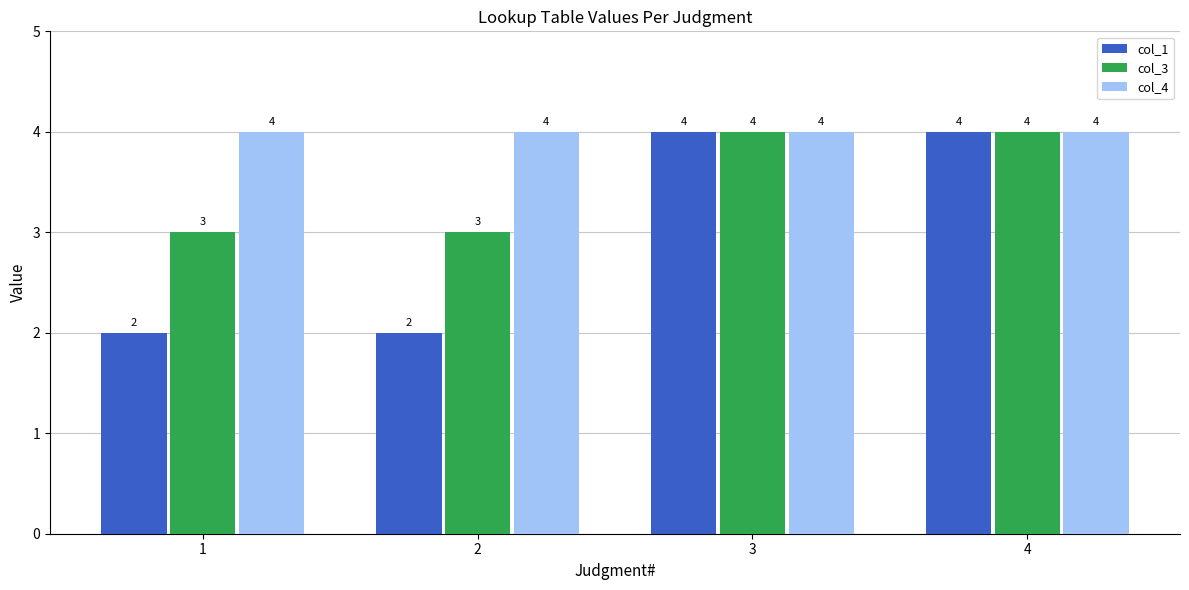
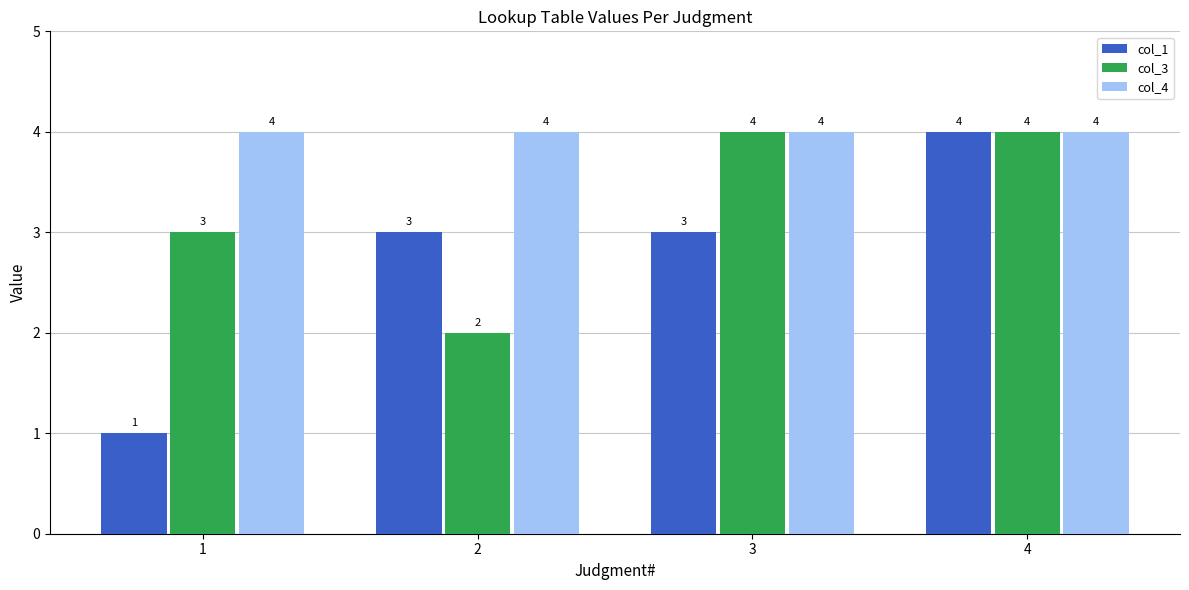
col_1, 1: 2 -> 1
col_1, 2: 2 -> 3
col_3, 2: 3 -> 2
col_1, 3: 4 -> 3
